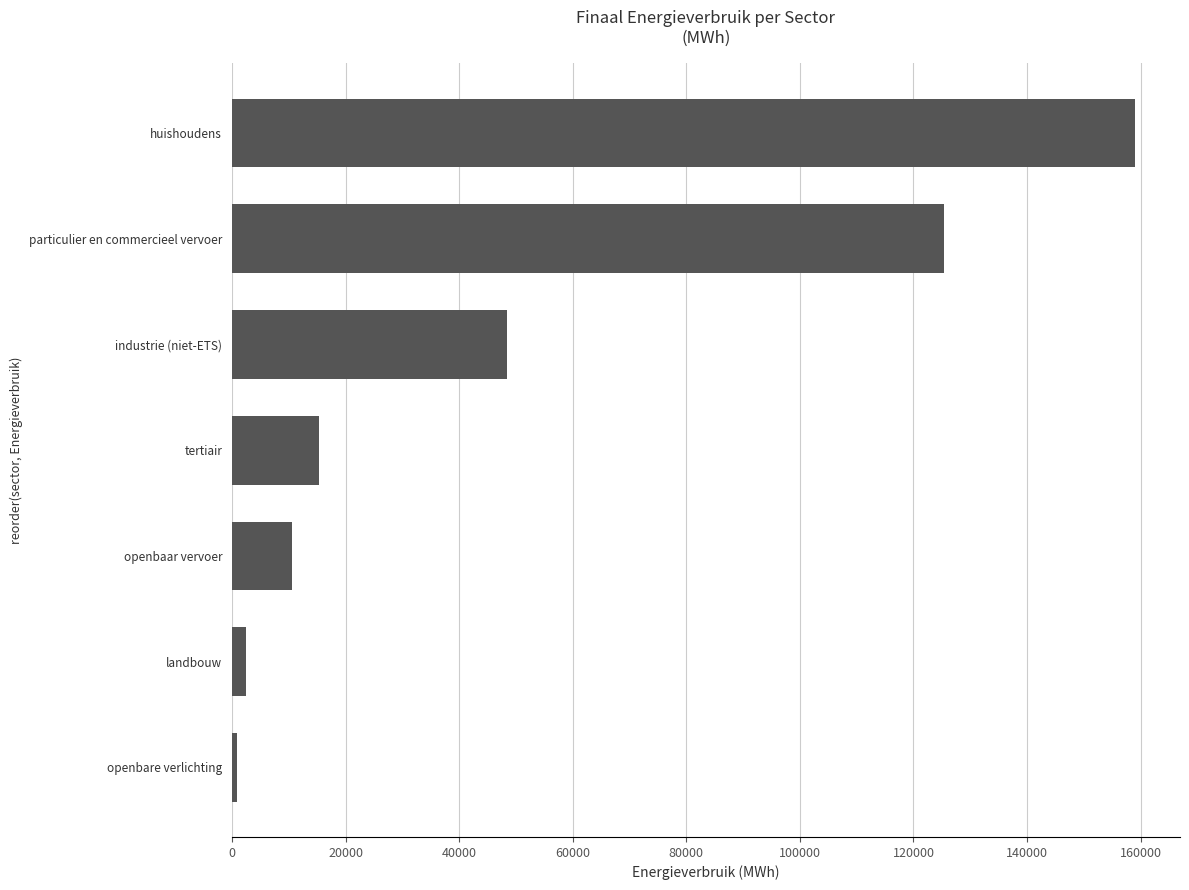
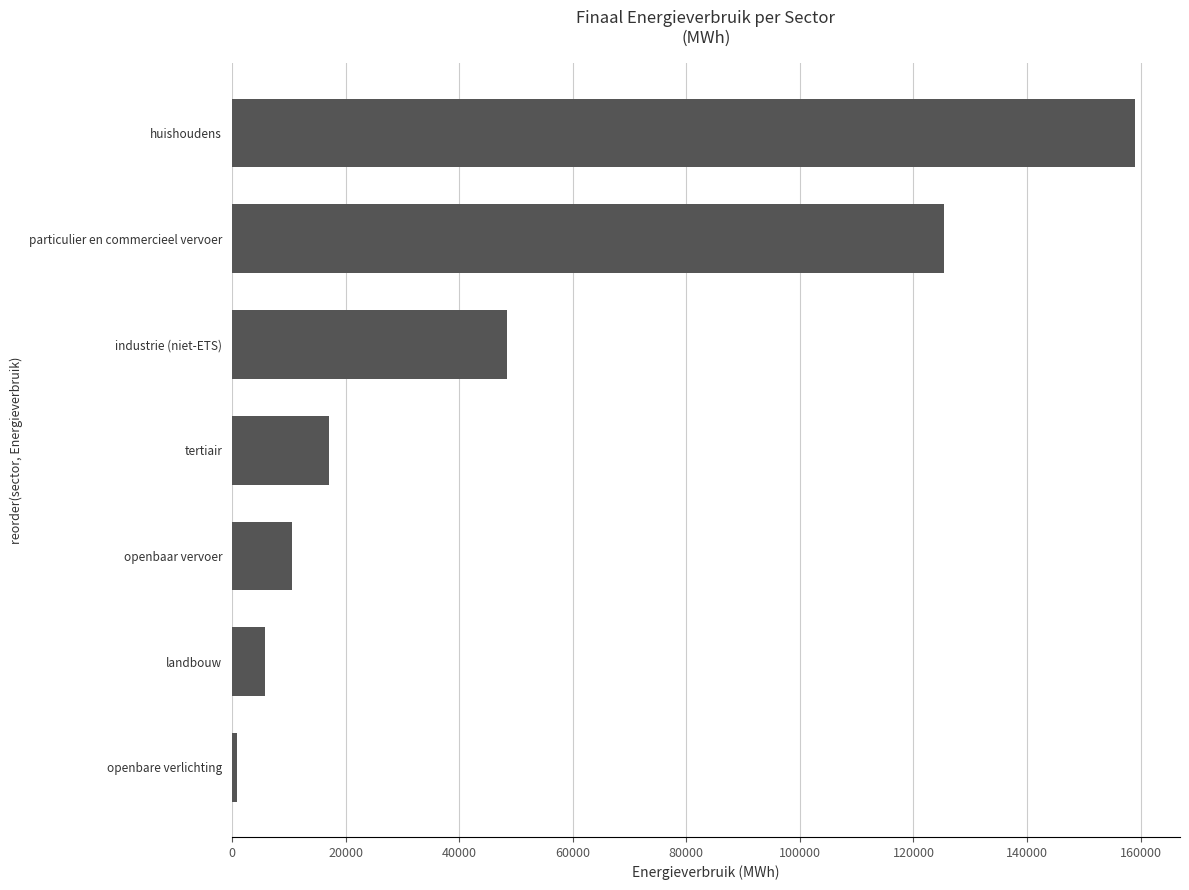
tertiair: 15000 -> 17000
landbouw: 2000 -> 6000
